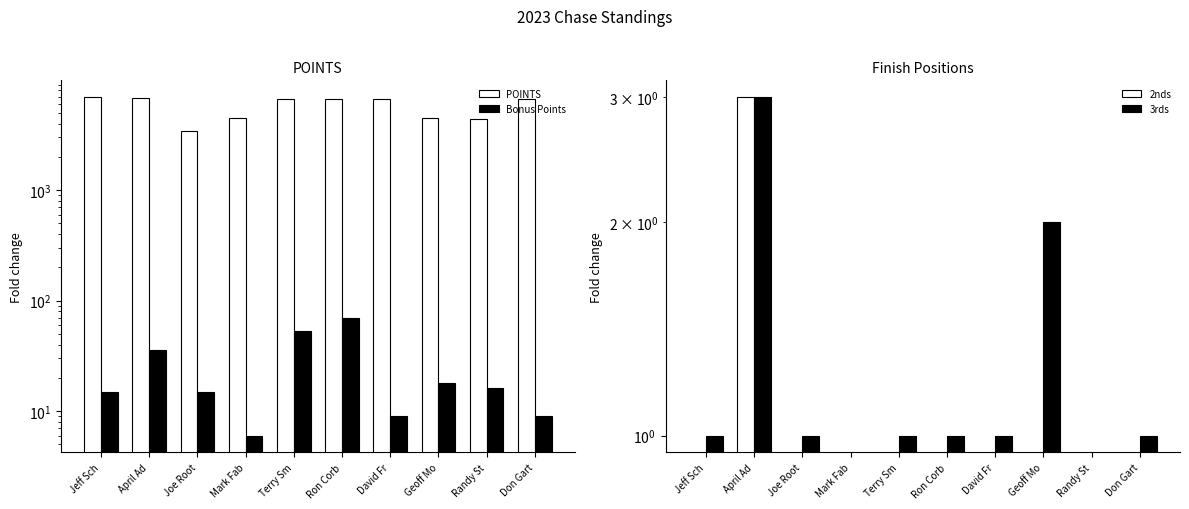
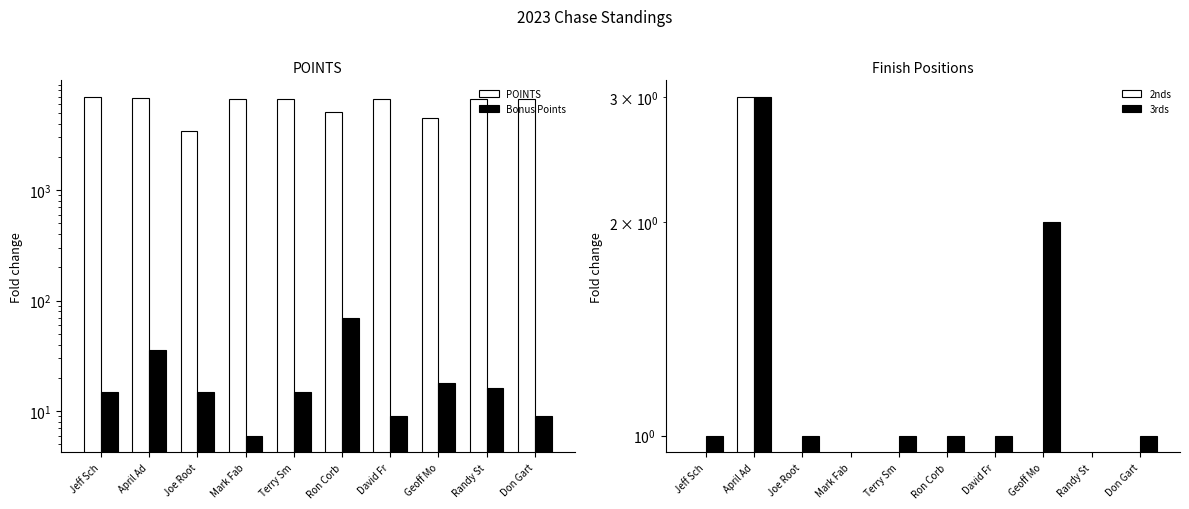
POINTS, POINTS, Mark Fab: 4500 -> 7000
POINTS, Bonus Points, Terry Sm: 50 -> 15
POINTS, POINTS, Ron Corb: 7000 -> 5000
POINTS, POINTS, Randy St: 4400 -> 7000
